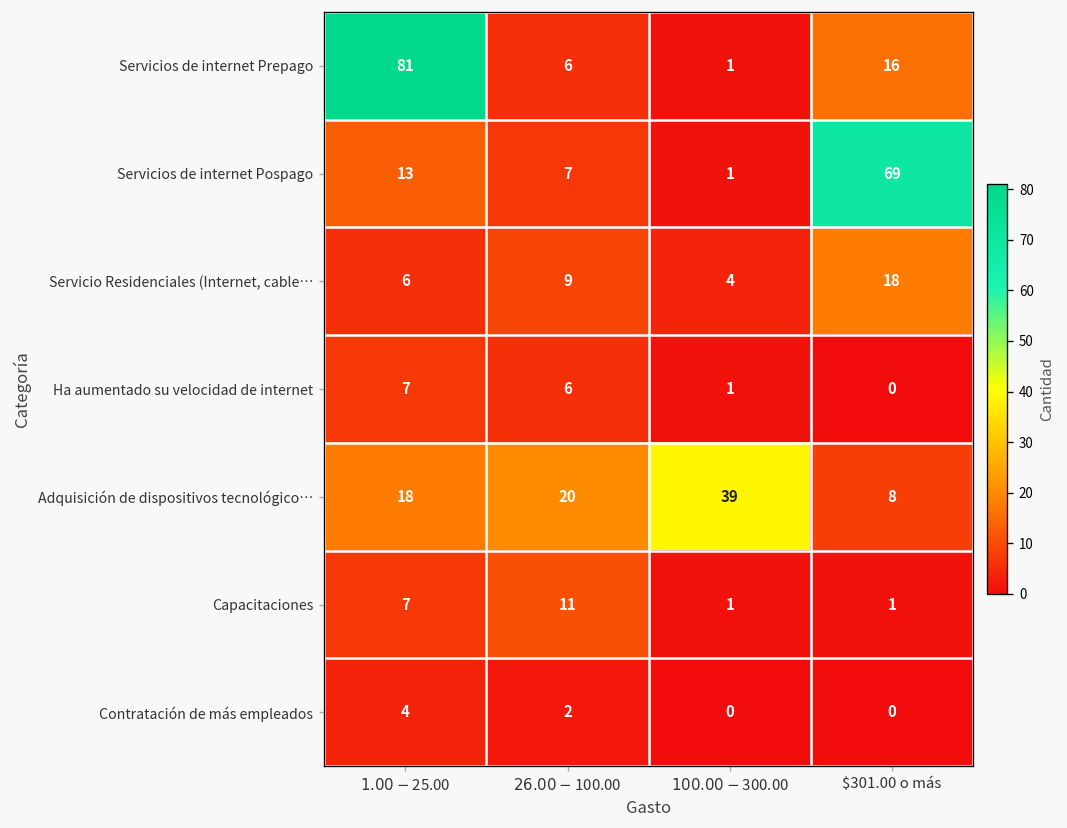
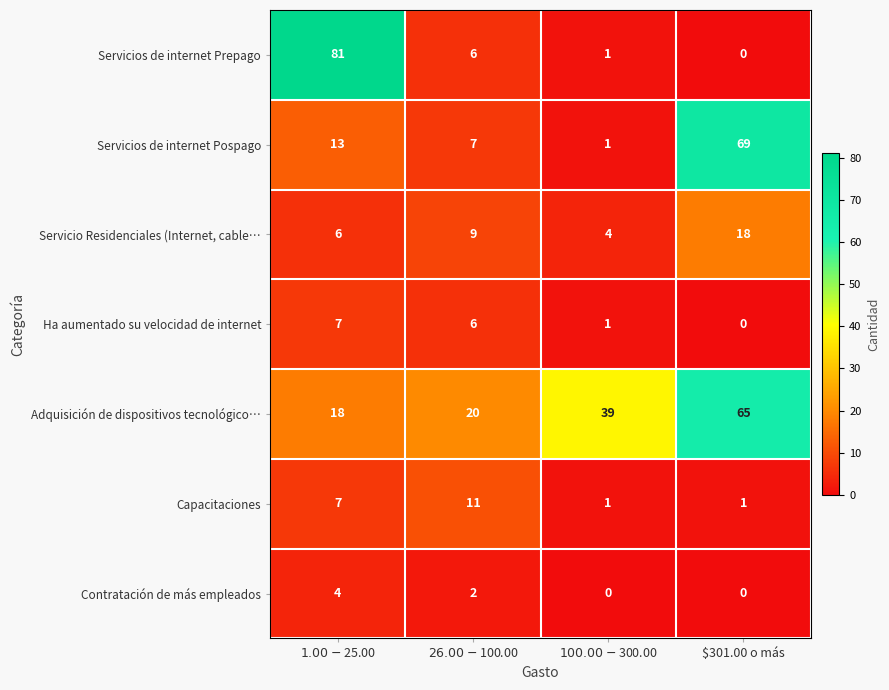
Servicios de internet Prepago, $301.00 o más: 16 -> 0
Adquisición de dispositivos tecnológico…, $301.00 o más: 8 -> 65
